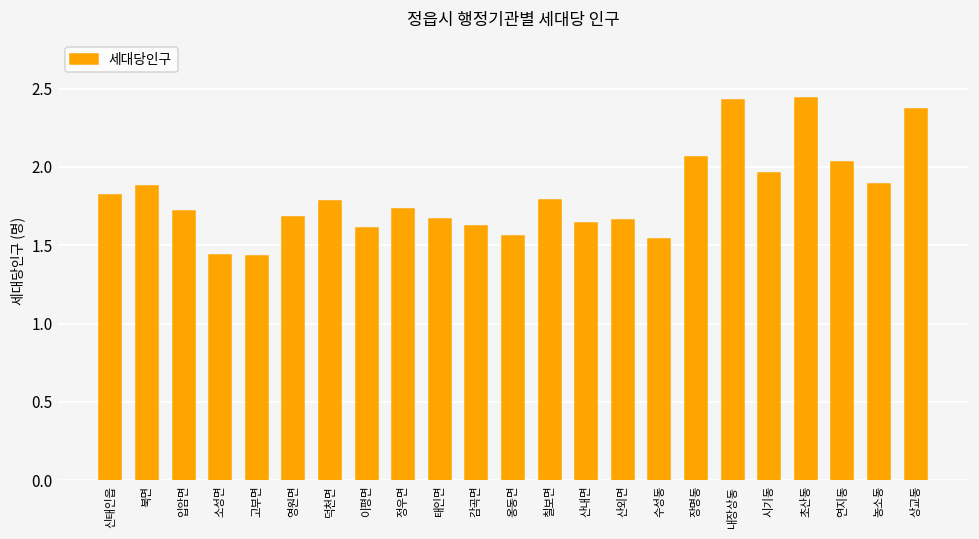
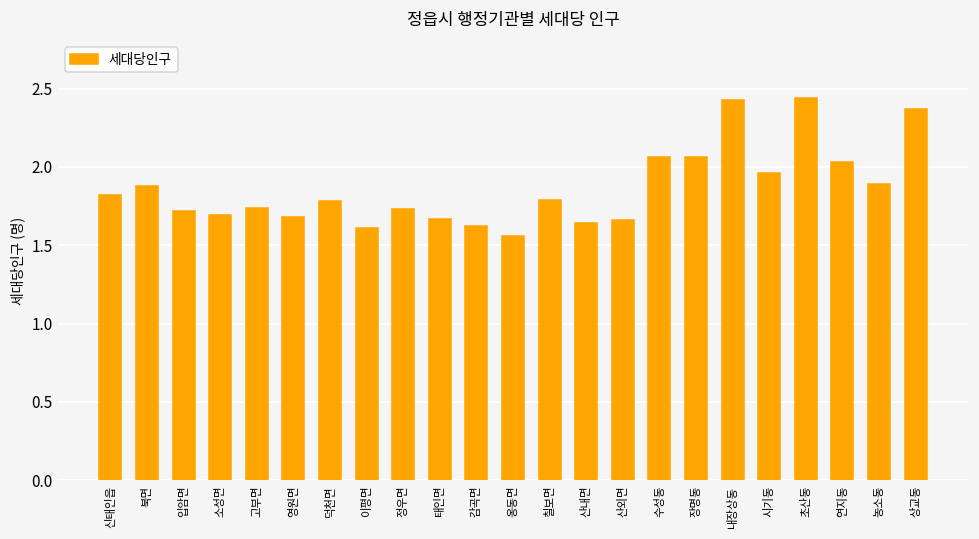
소성면: 1.44 -> 1.69
고부면: 1.43 -> 1.74
수성동: 1.54 -> 2.06
